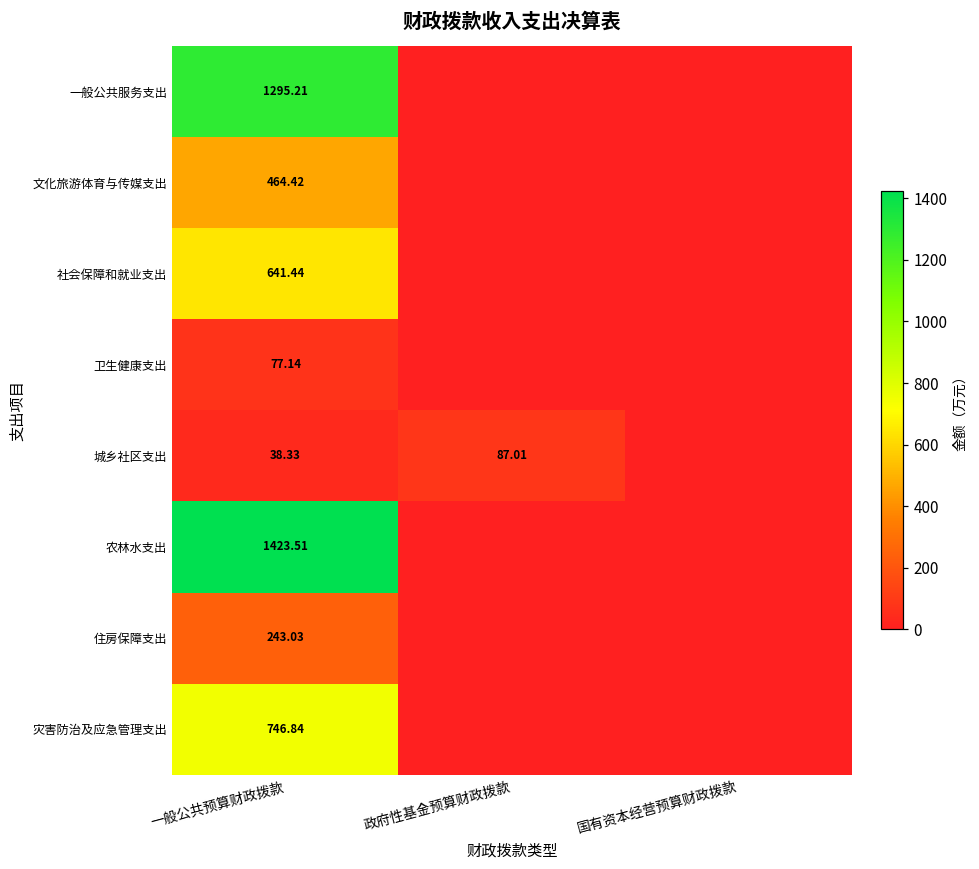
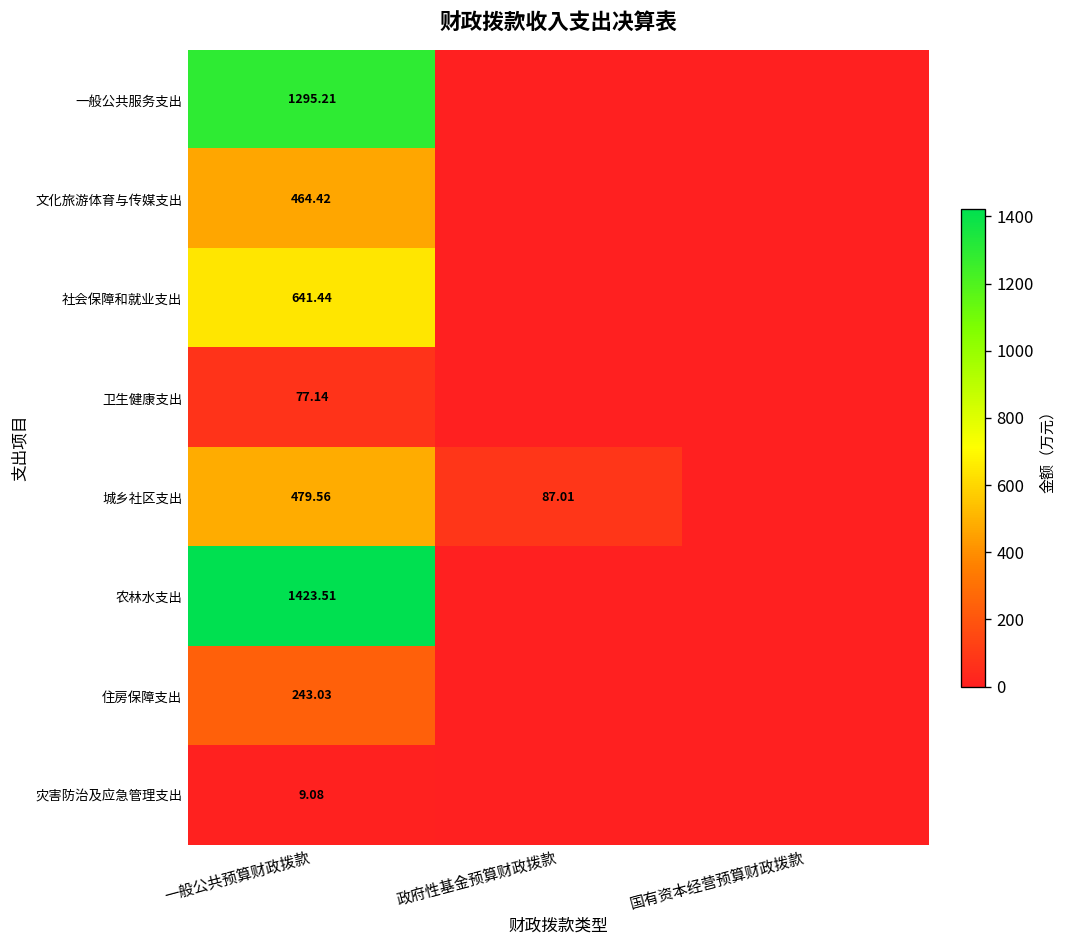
城乡社区支出, 一般公共预算财政拨款: 38.33 -> 479.56
灾害防治及应急管理支出, 一般公共预算财政拨款: 746.84 -> 9.08
